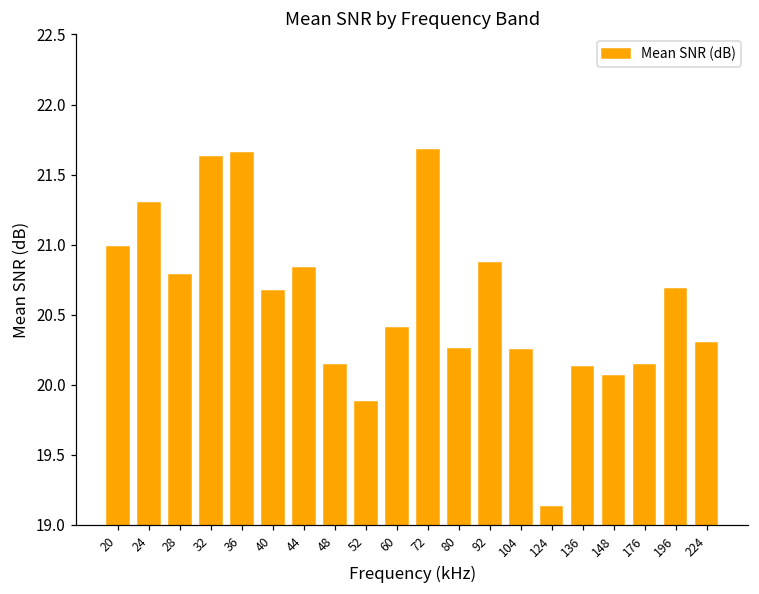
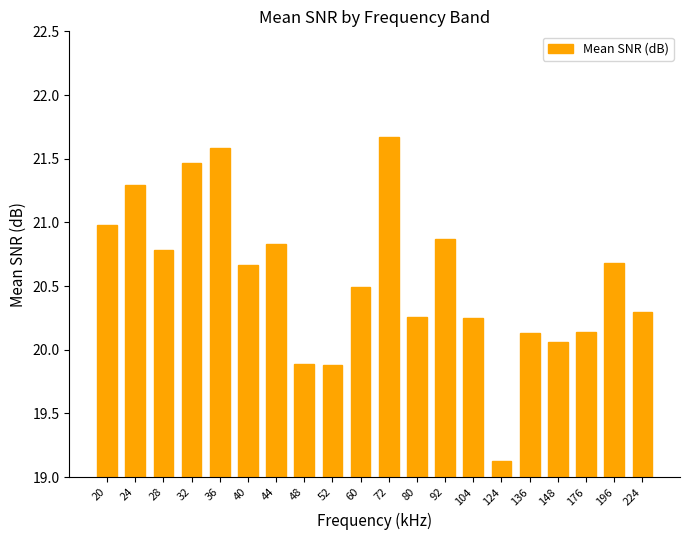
32: 21.62 -> 21.47
36: 21.65 -> 21.59
48: 20.14 -> 19.89
60: 20.41 -> 20.49
